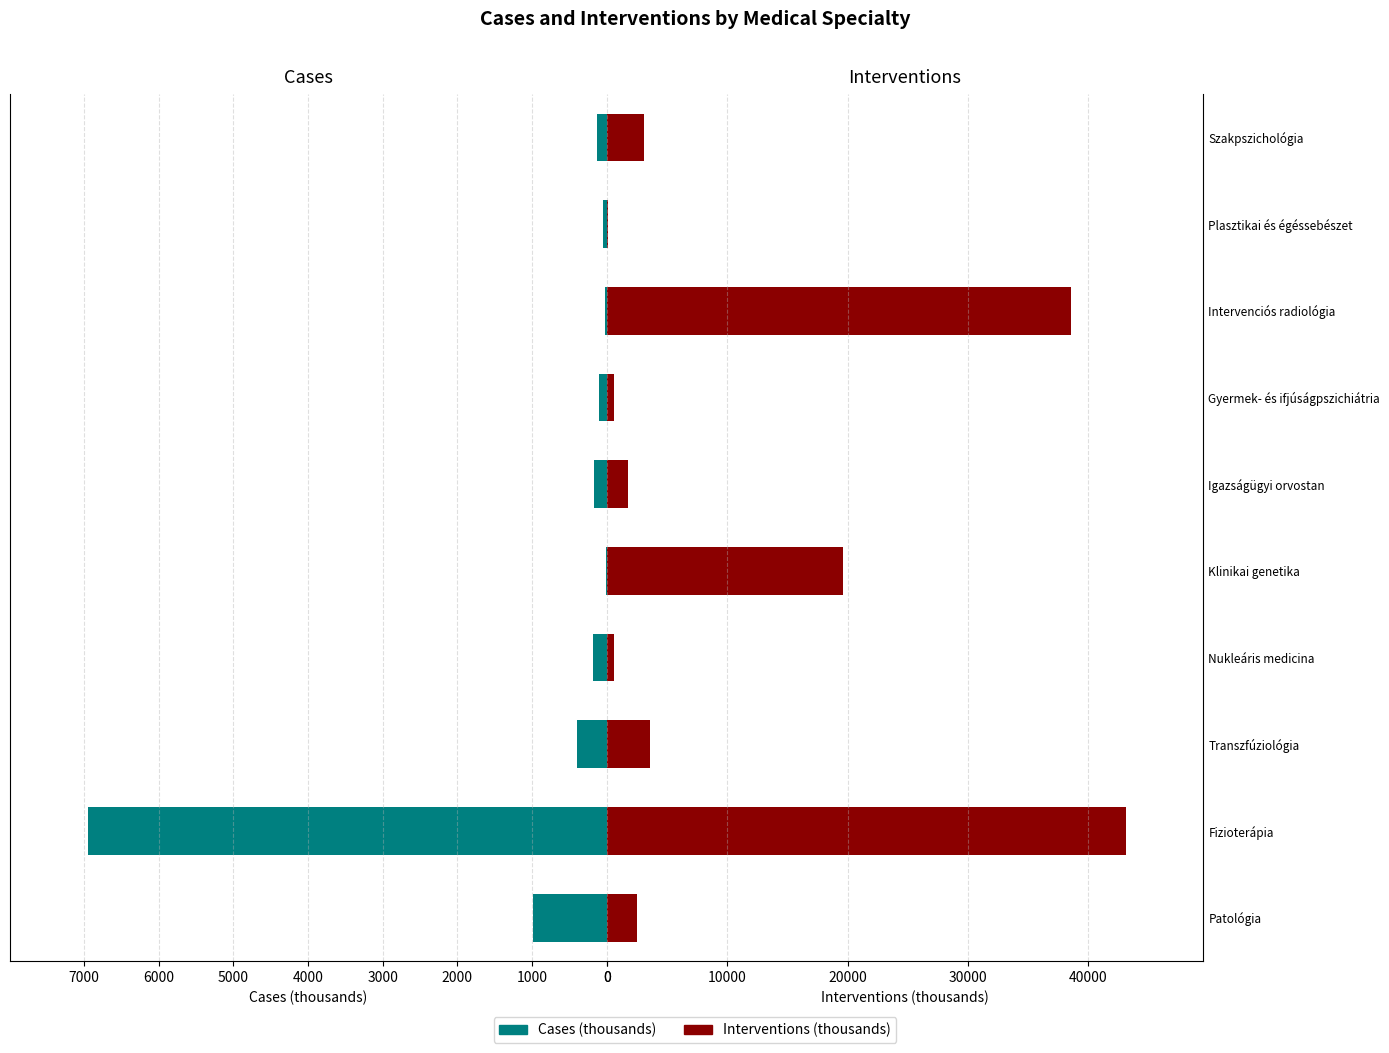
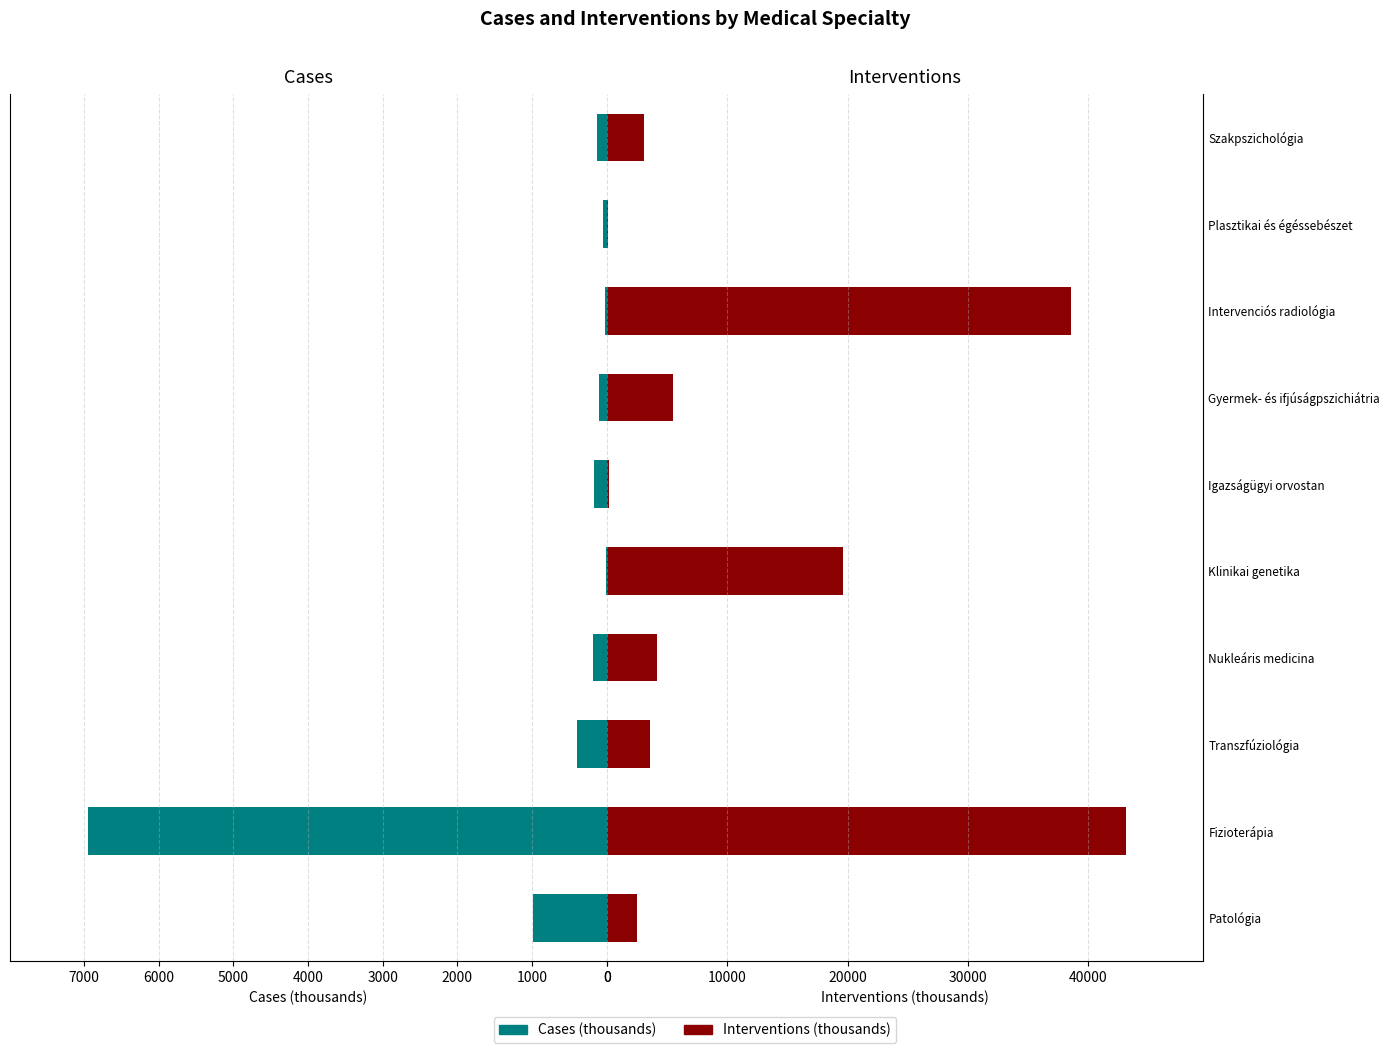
Interventions, Gyermek- és ifjúságpszichiátria: 600 -> 5500
Interventions, Igazságügyi orvostan: 1800 -> 200
Interventions, Nukleáris medicina: 600 -> 4200
